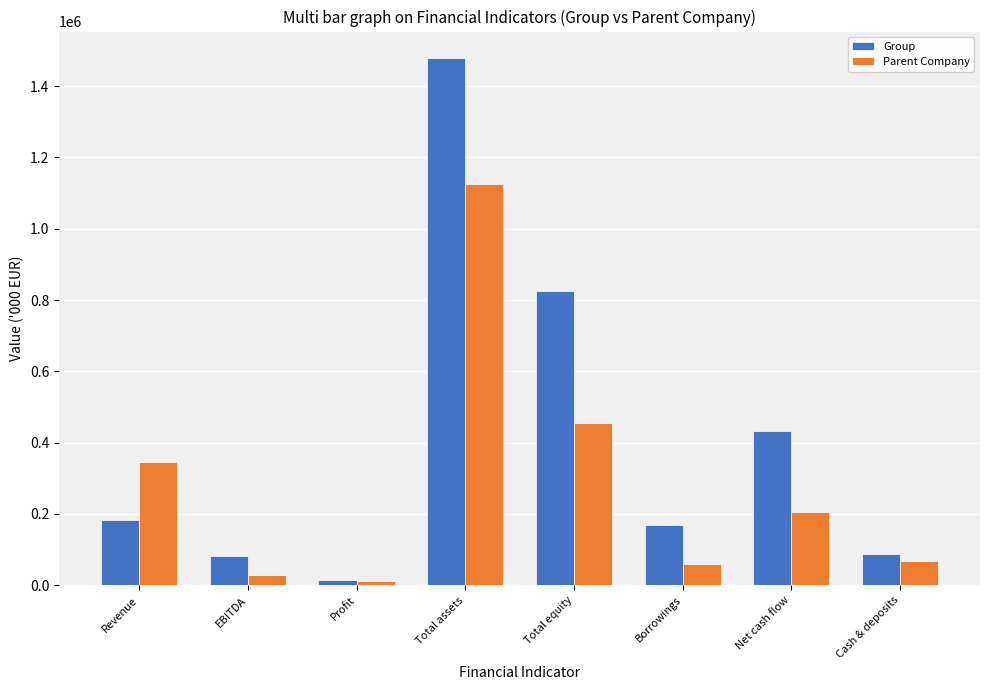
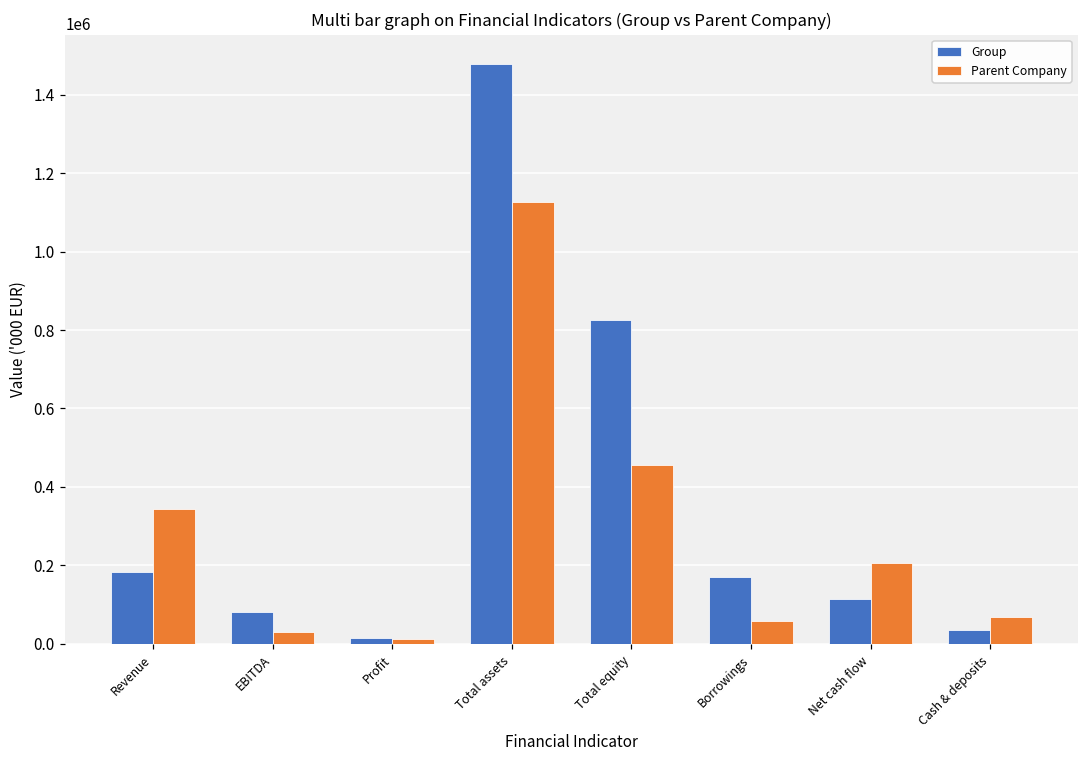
Group, Net cash flow: 430000 -> 110000
Group, Cash & deposits: 90000 -> 40000
